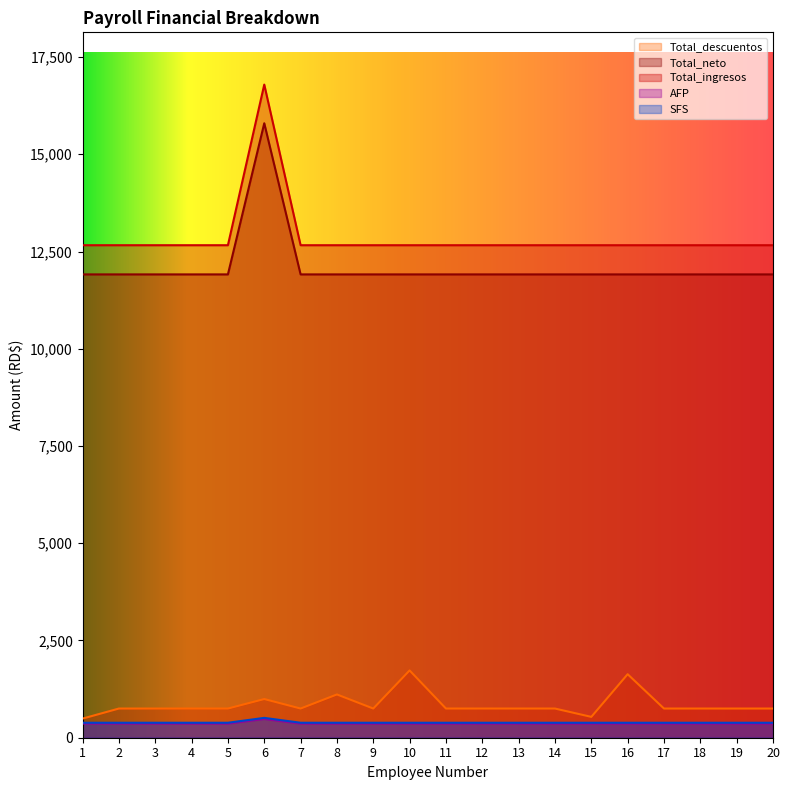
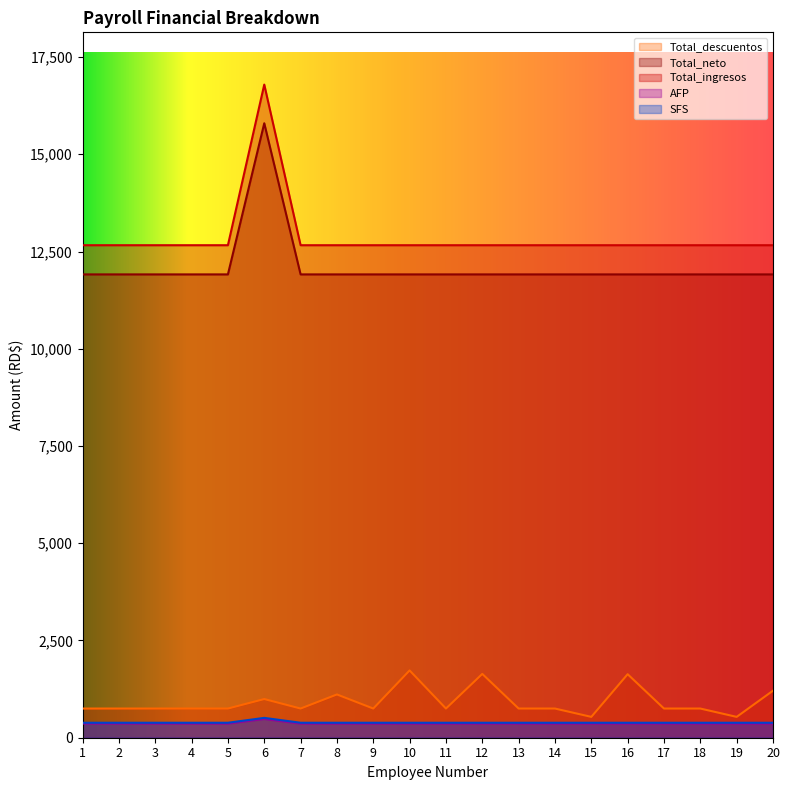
Total_descuentos, 1: 500 -> 800
Total_descuentos, 12: 800 -> 1,600
Total_descuentos, 19: 800 -> 500
Total_descuentos, 20: 800 -> 1,200
